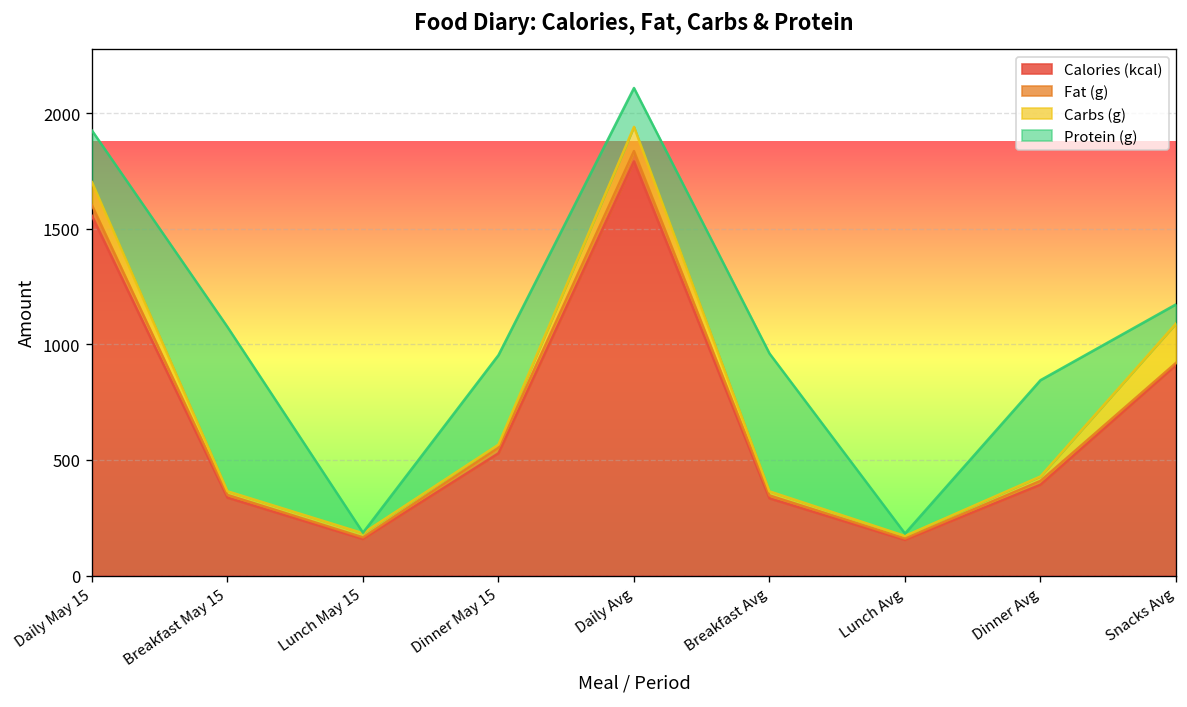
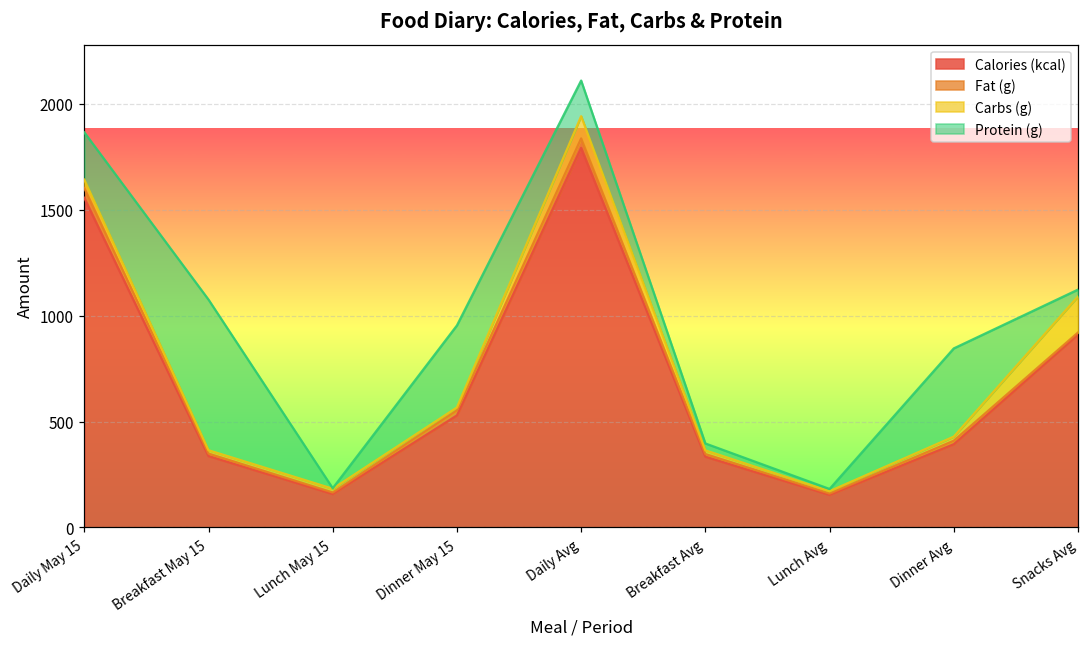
Carbs (g), Daily May 15: 100 -> 40
Protein (g), Breakfast Avg: 600 -> 30
Protein (g), Snacks Avg: 80 -> 30
